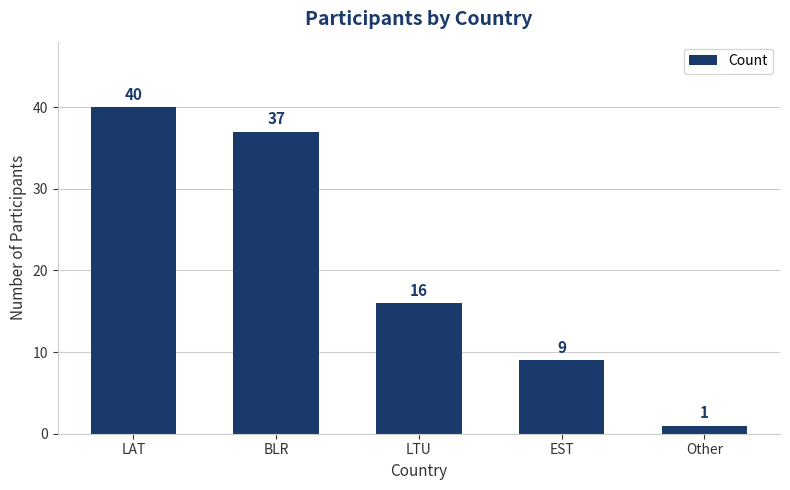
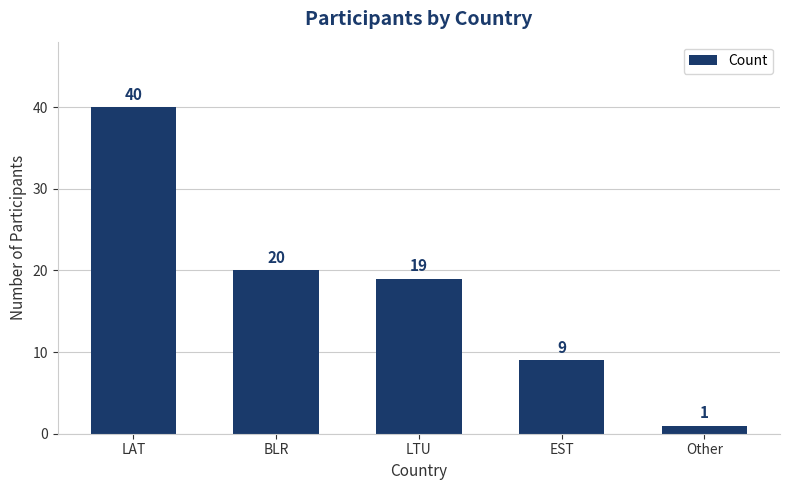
BLR: 37 -> 20
LTU: 16 -> 19
